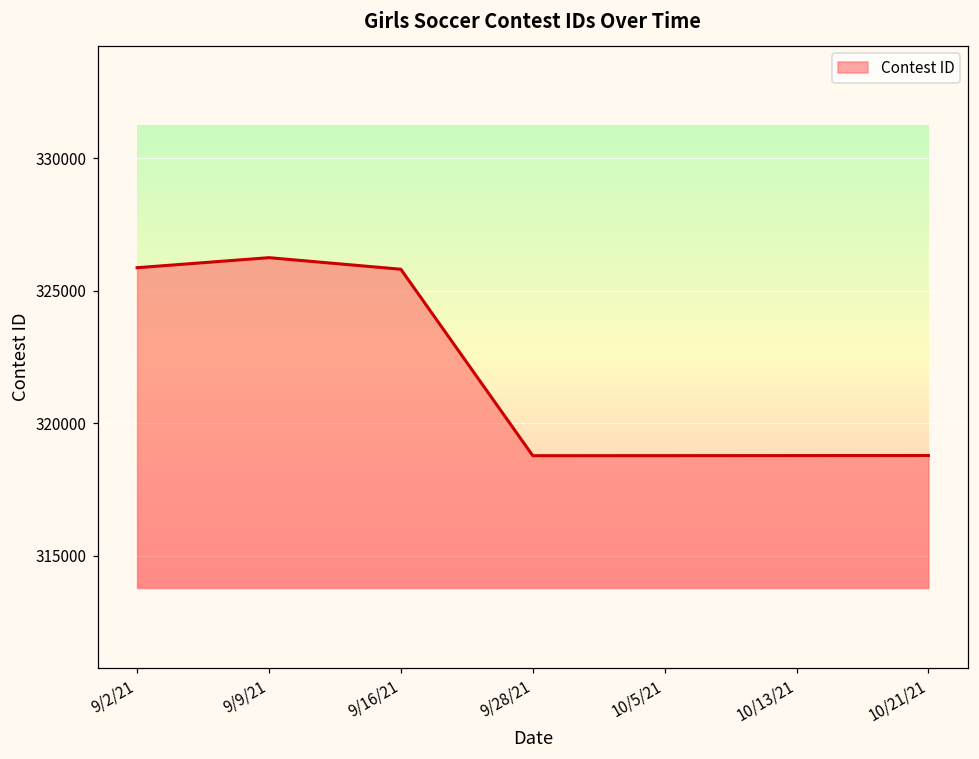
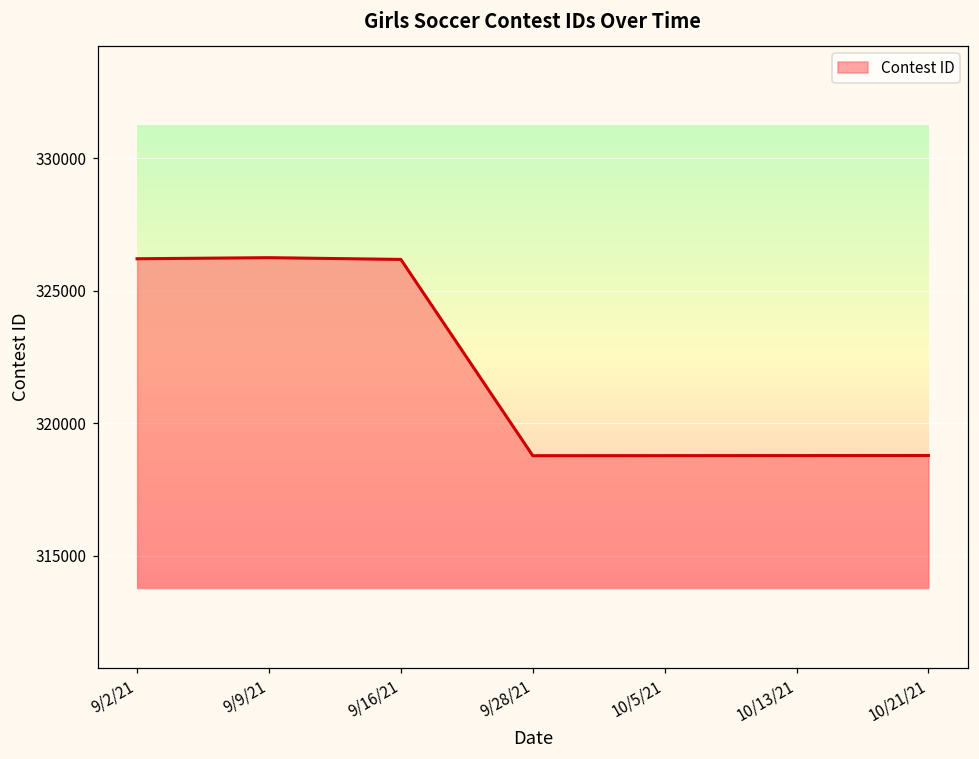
9/2/21: 325900 -> 326200
9/16/21: 325800 -> 326200
